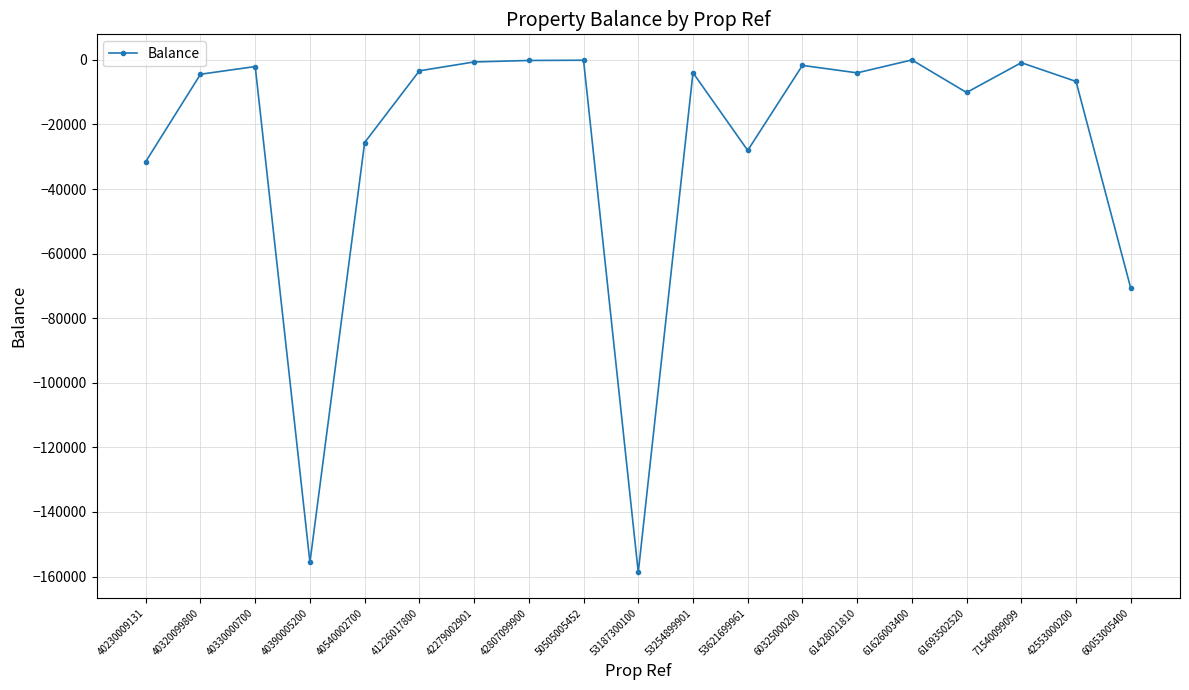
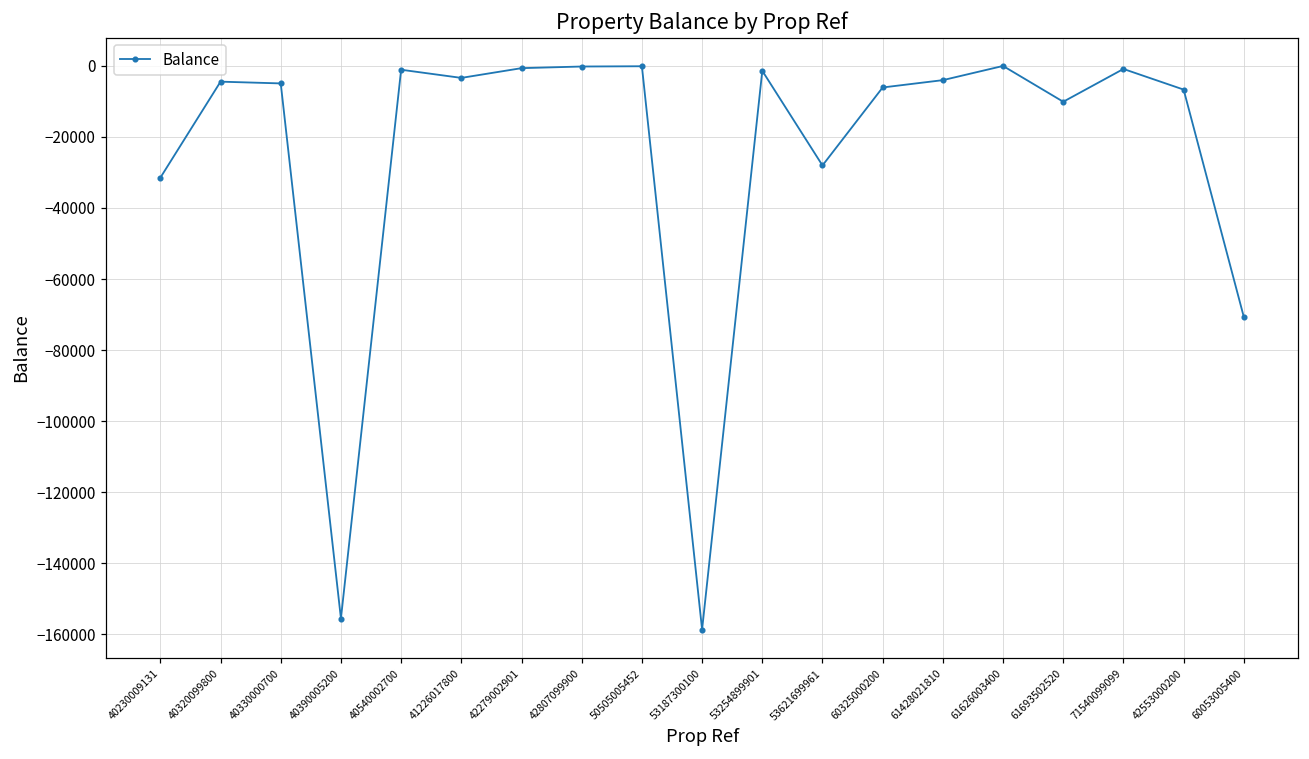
40330000700: -2000 -> -5000
40540002700: -26000 -> -1000
53254899901: -4000 -> -1000
60325000200: -2000 -> -6000
